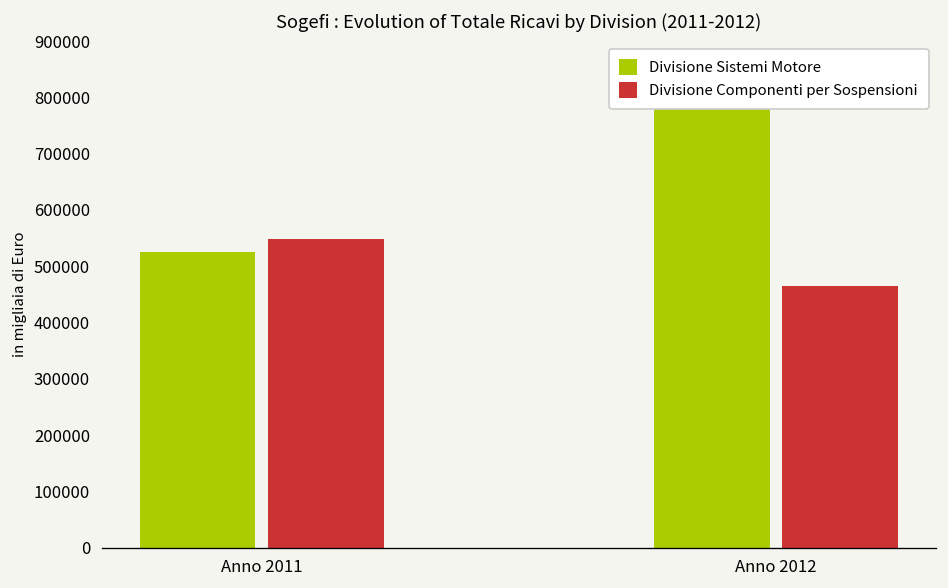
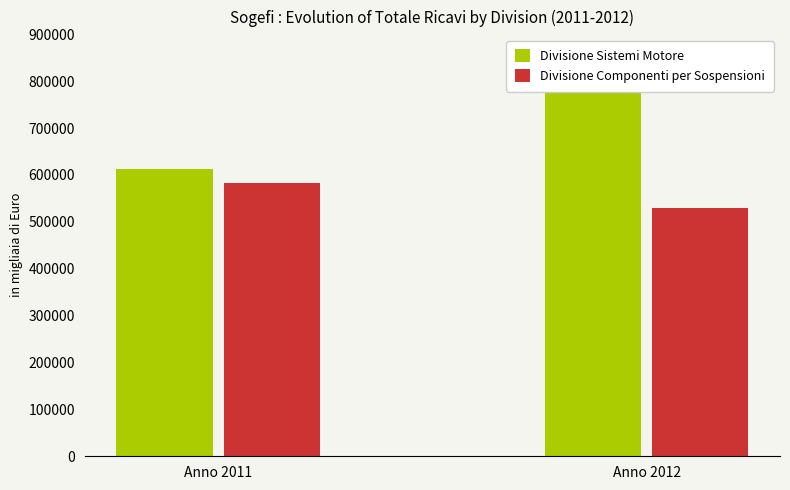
Divisione Sistemi Motore, Anno 2011: 530000 -> 610000
Divisione Componenti per Sospensioni, Anno 2011: 550000 -> 580000
Divisione Componenti per Sospensioni, Anno 2012: 460000 -> 530000
